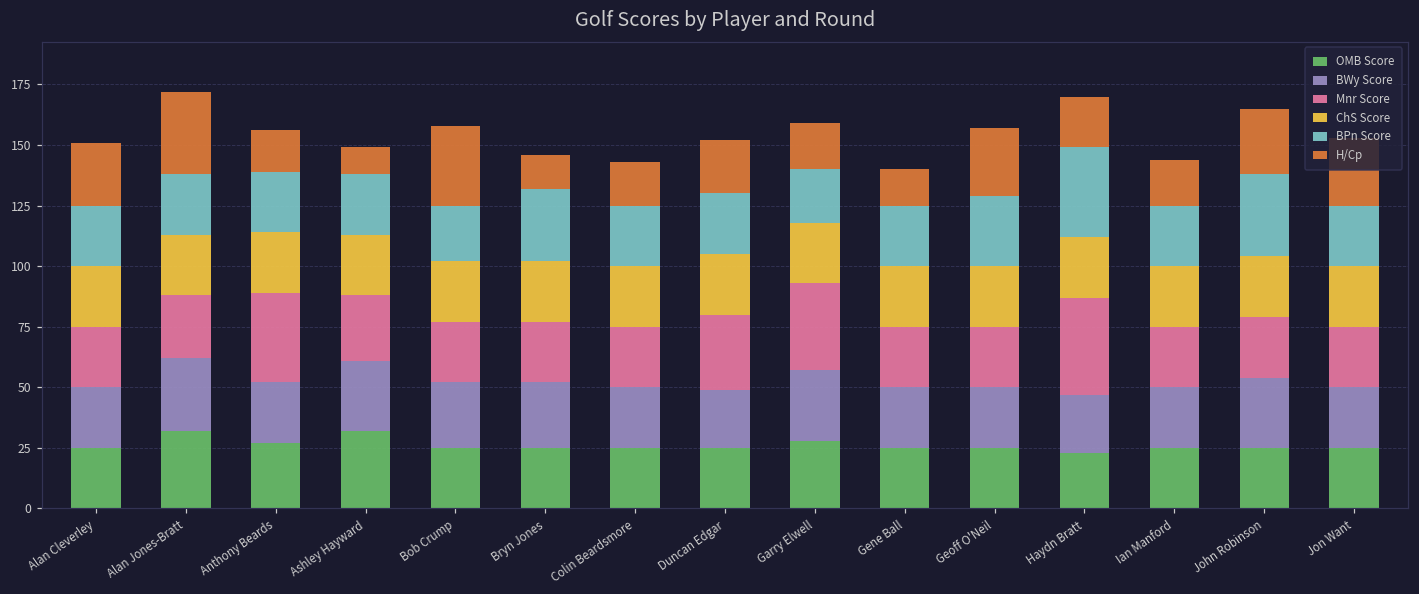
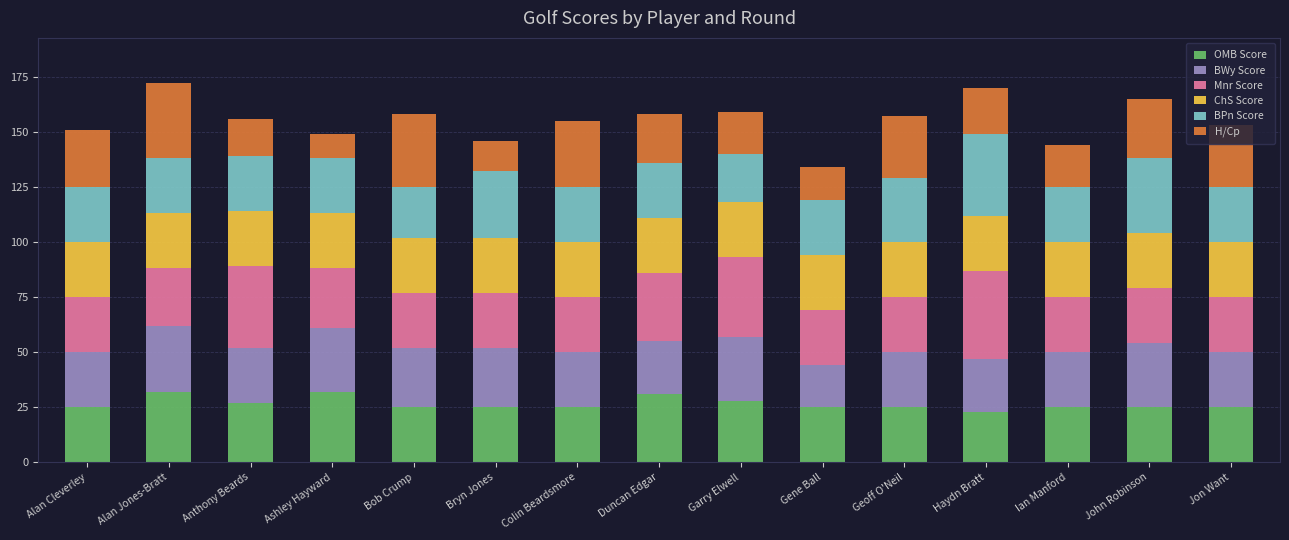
H/Cp, Colin Beardsmore: 18 -> 30
OMB Score, Duncan Edgar: 25 -> 31
BWy Score, Gene Ball: 25 -> 19
